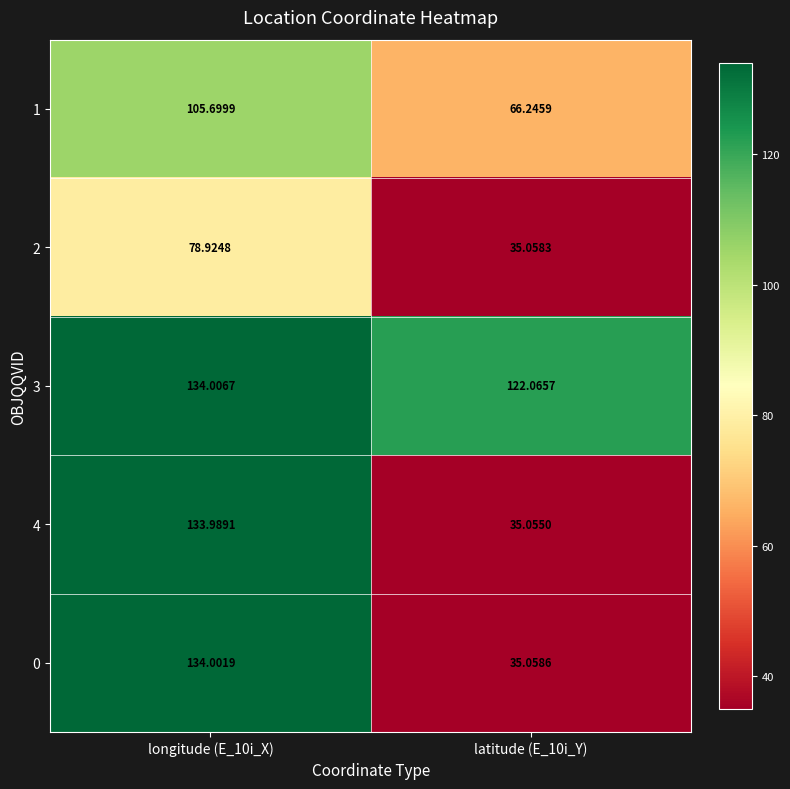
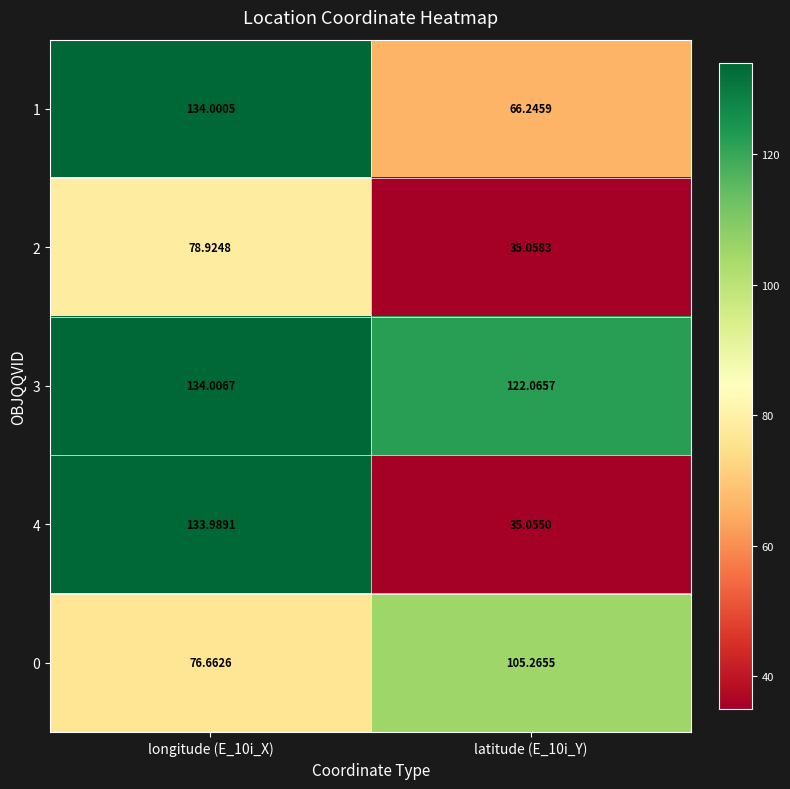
1, longitude (E_10i_X): 105.6999 -> 134.0005
0, longitude (E_10i_X): 134.0019 -> 76.6626
0, latitude (E_10i_Y): 35.0586 -> 105.2655
